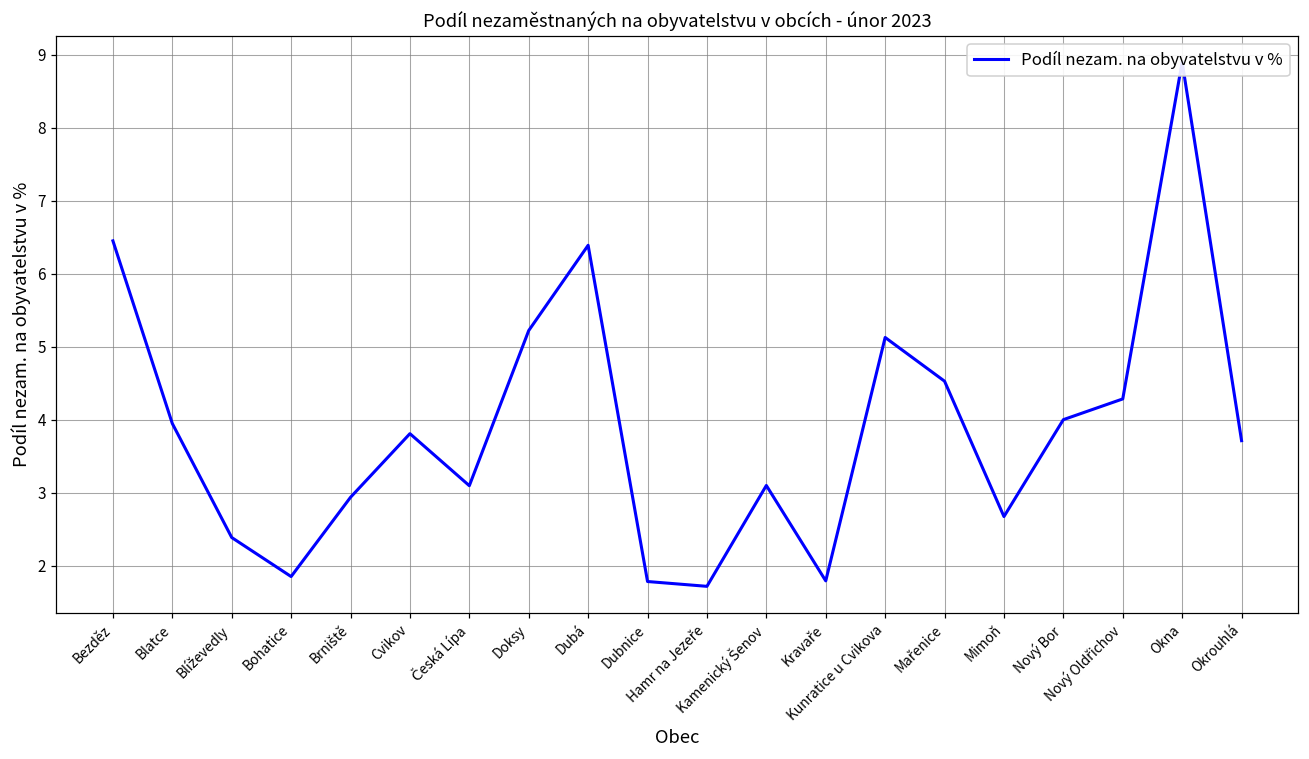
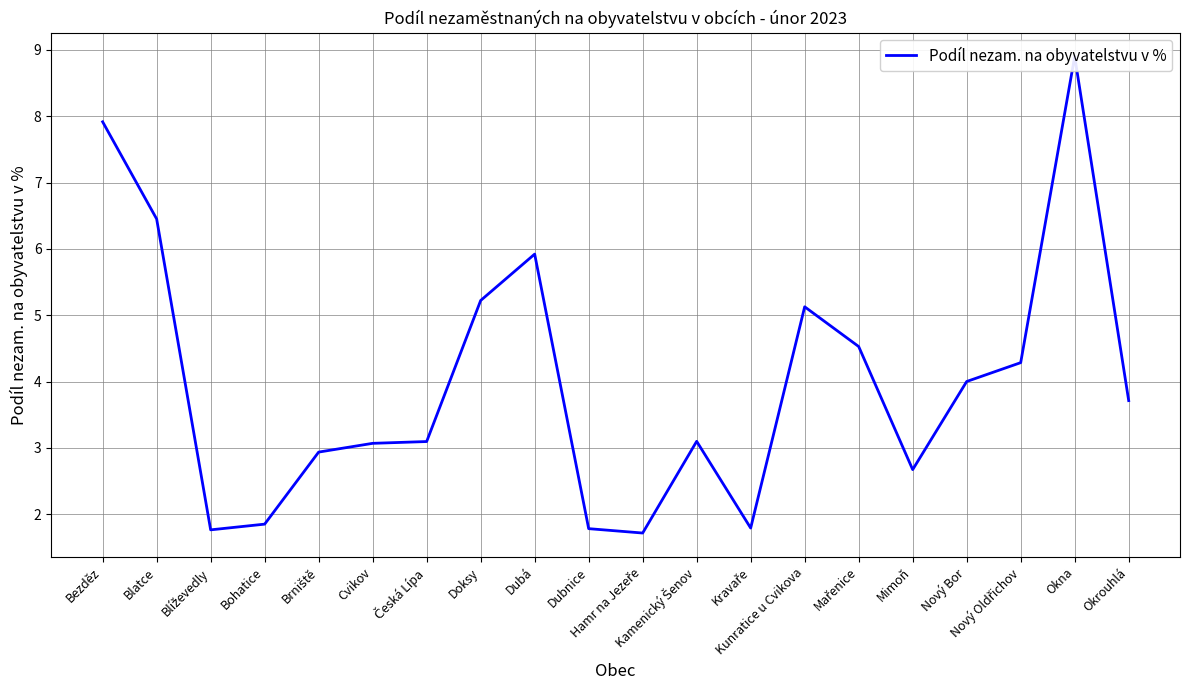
Bezděz: 6.5 -> 7.9
Blatce: 3.9 -> 6.5
Blíževedly: 2.4 -> 1.8
Cvikov: 3.8 -> 3.1
Dubá: 6.4 -> 5.9
